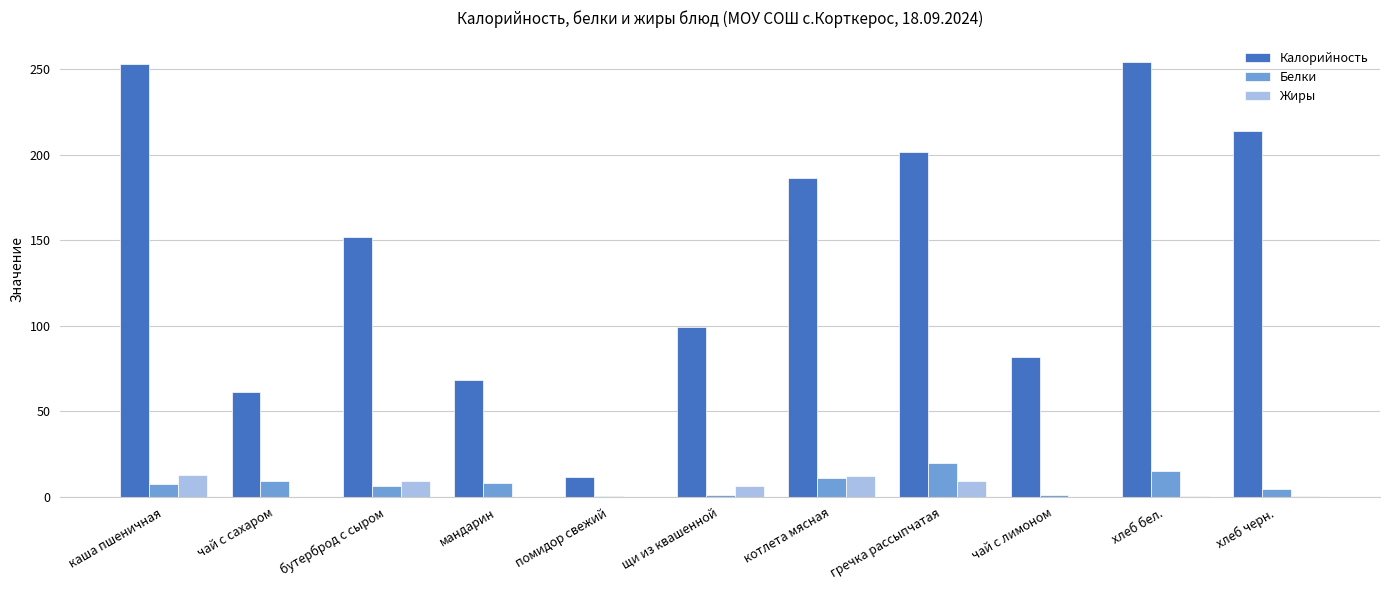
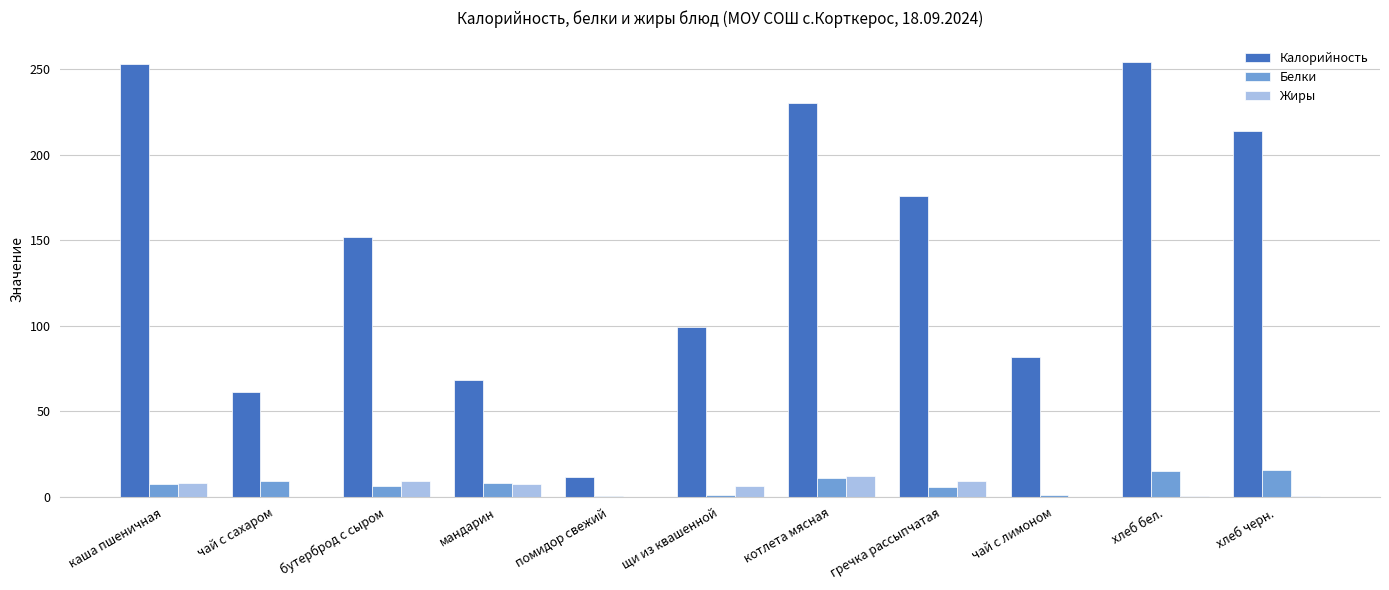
Жиры, каша пшеничная: 13 -> 8
Жиры, мандарин: 0 -> 8
Калорийность, котлета мясная: 186 -> 230
Калорийность, гречка рассыпчатая: 201 -> 176
Белки, гречка рассыпчатая: 20 -> 6
Белки, хлеб черн.: 5 -> 16
